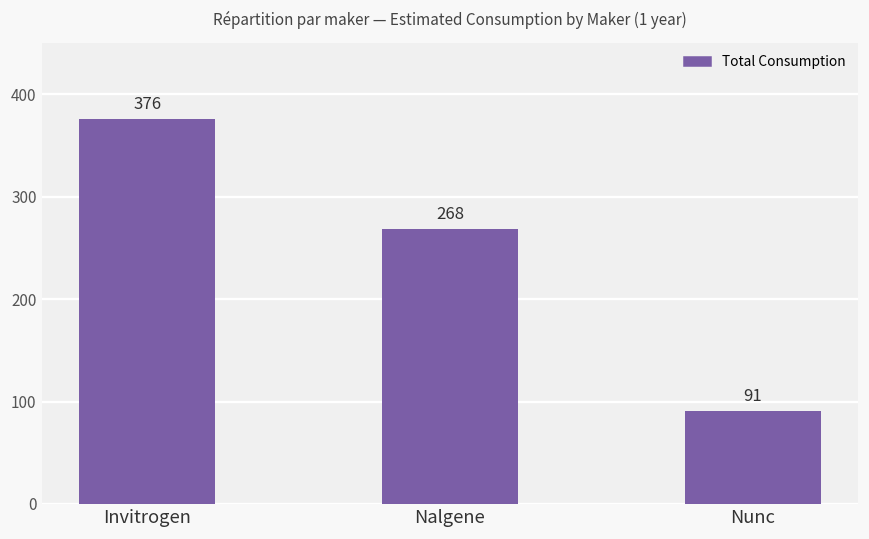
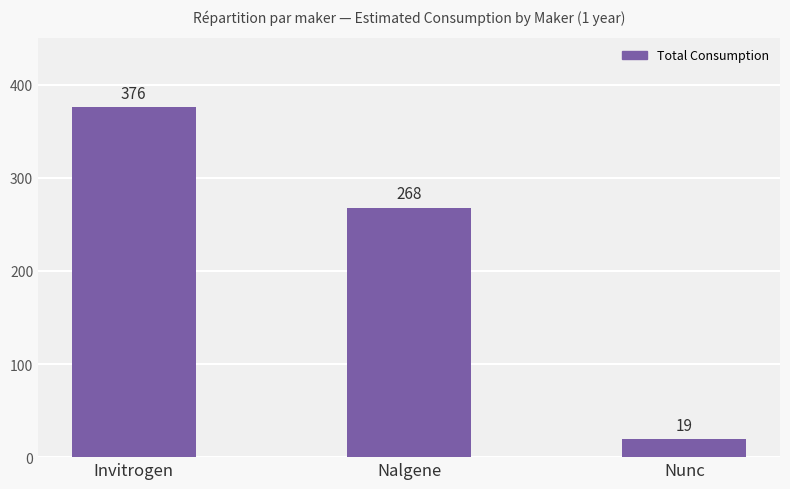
Nunc: 91 -> 19
